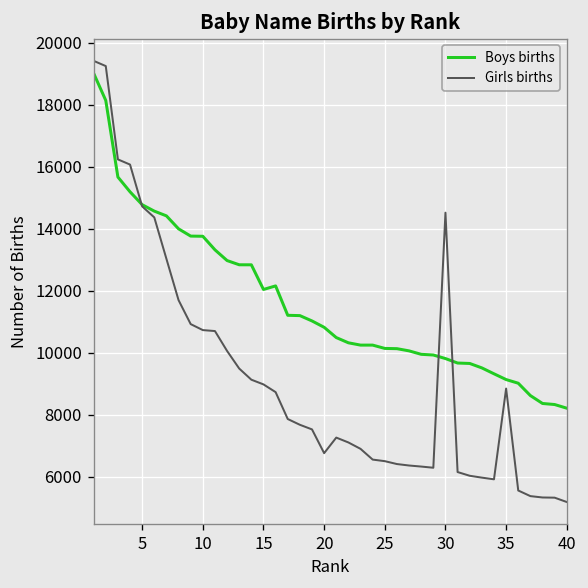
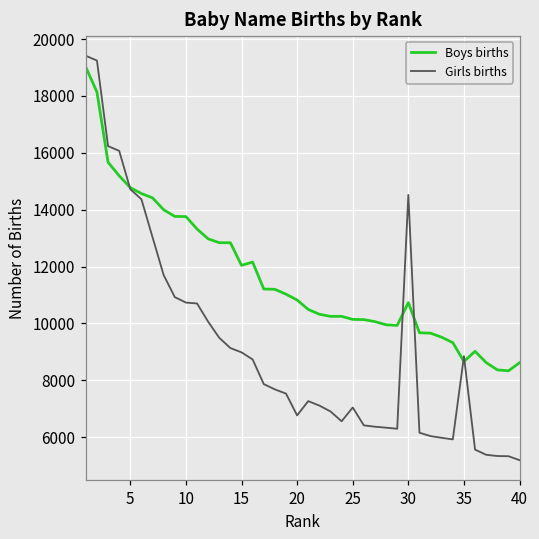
Girls births, 25: 6500 -> 7000
Boys births, 30: 9800 -> 10700
Boys births, 35: 9100 -> 8700
Boys births, 40: 8200 -> 8600
